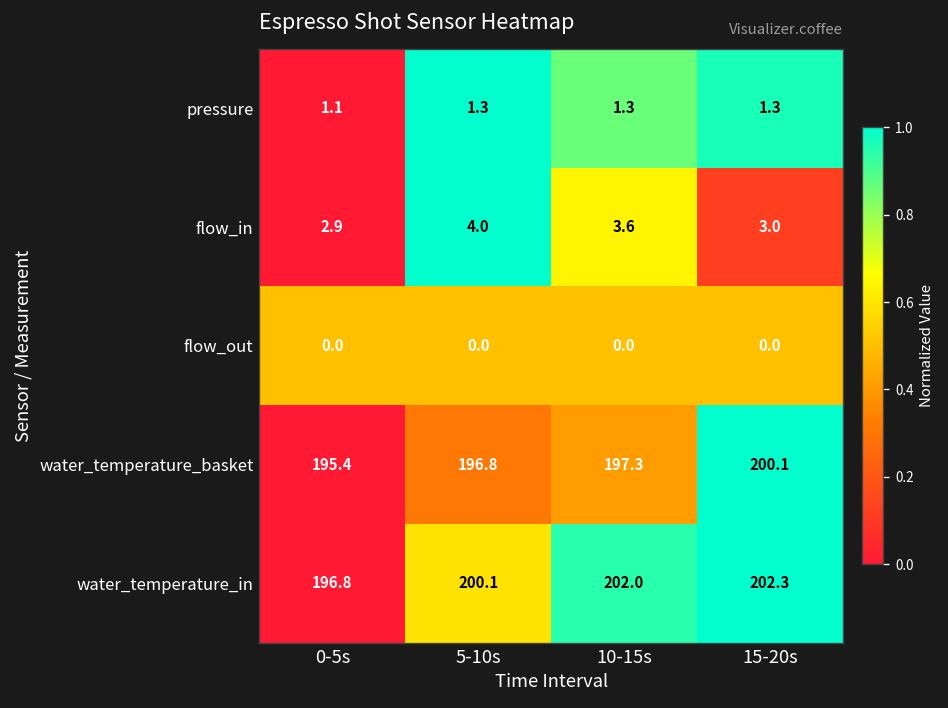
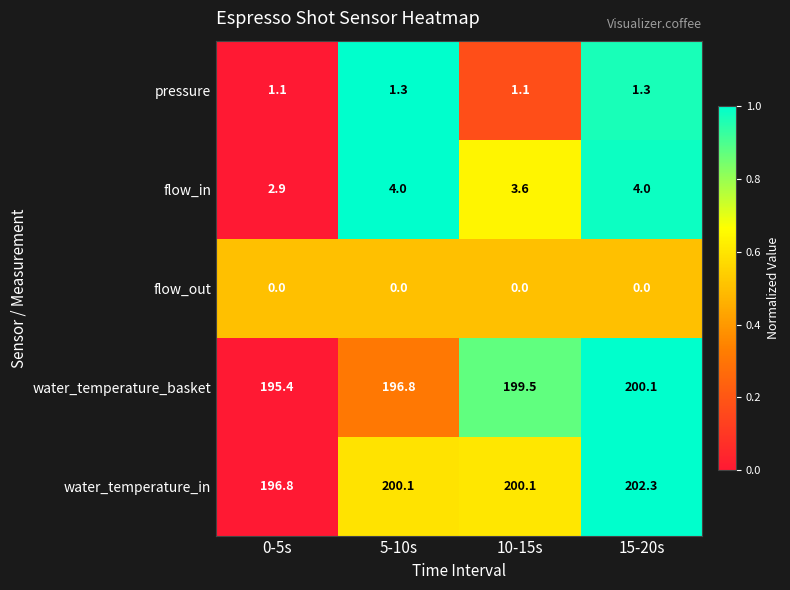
pressure, 10-15s: 1.3 -> 1.1
flow_in, 15-20s: 3.0 -> 4.0
water_temperature_basket, 10-15s: 197.3 -> 199.5
water_temperature_in, 10-15s: 202.0 -> 200.1
